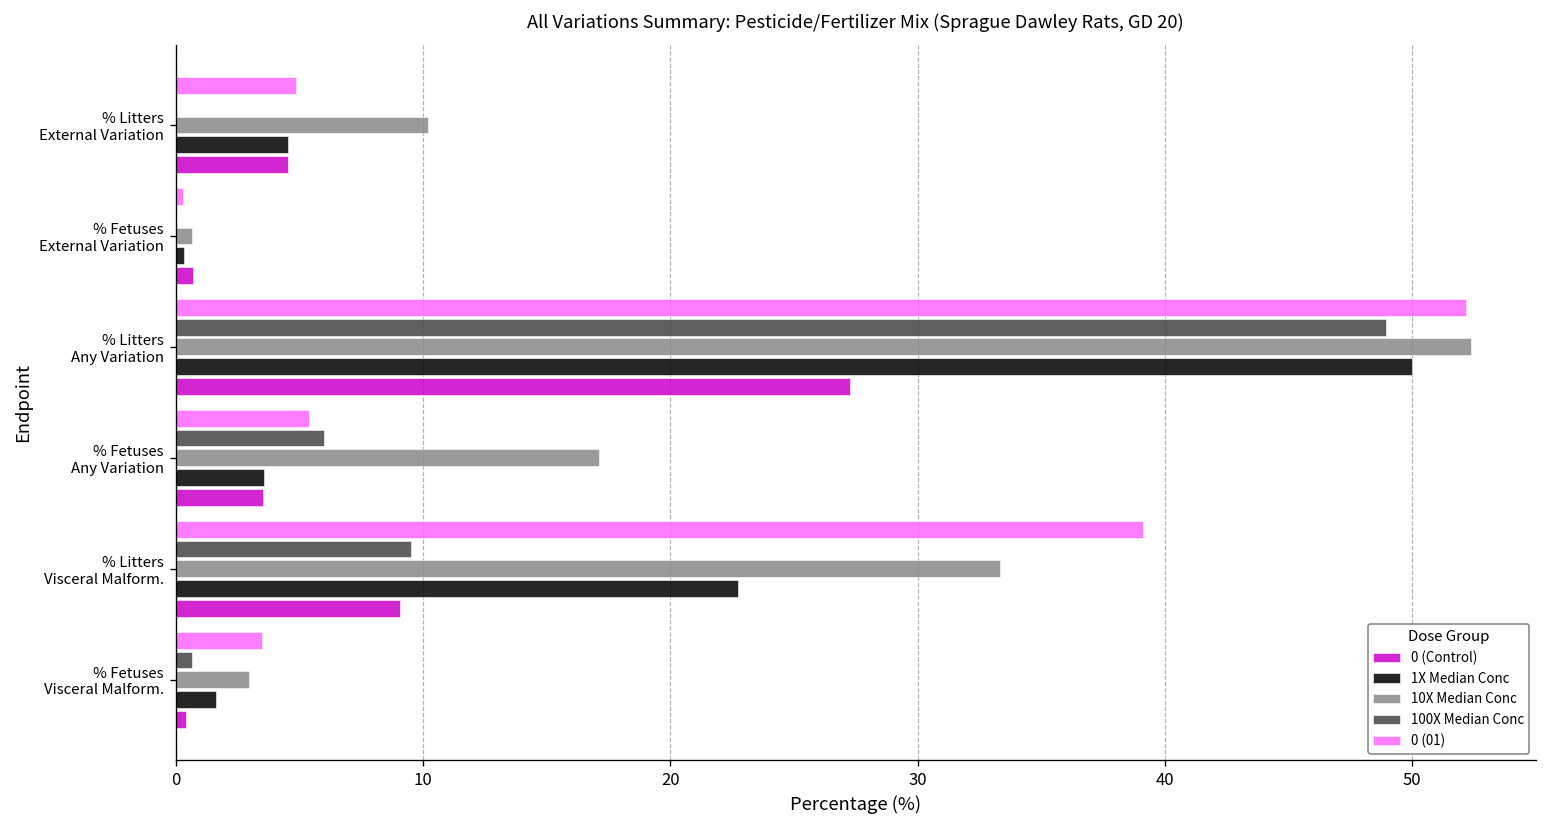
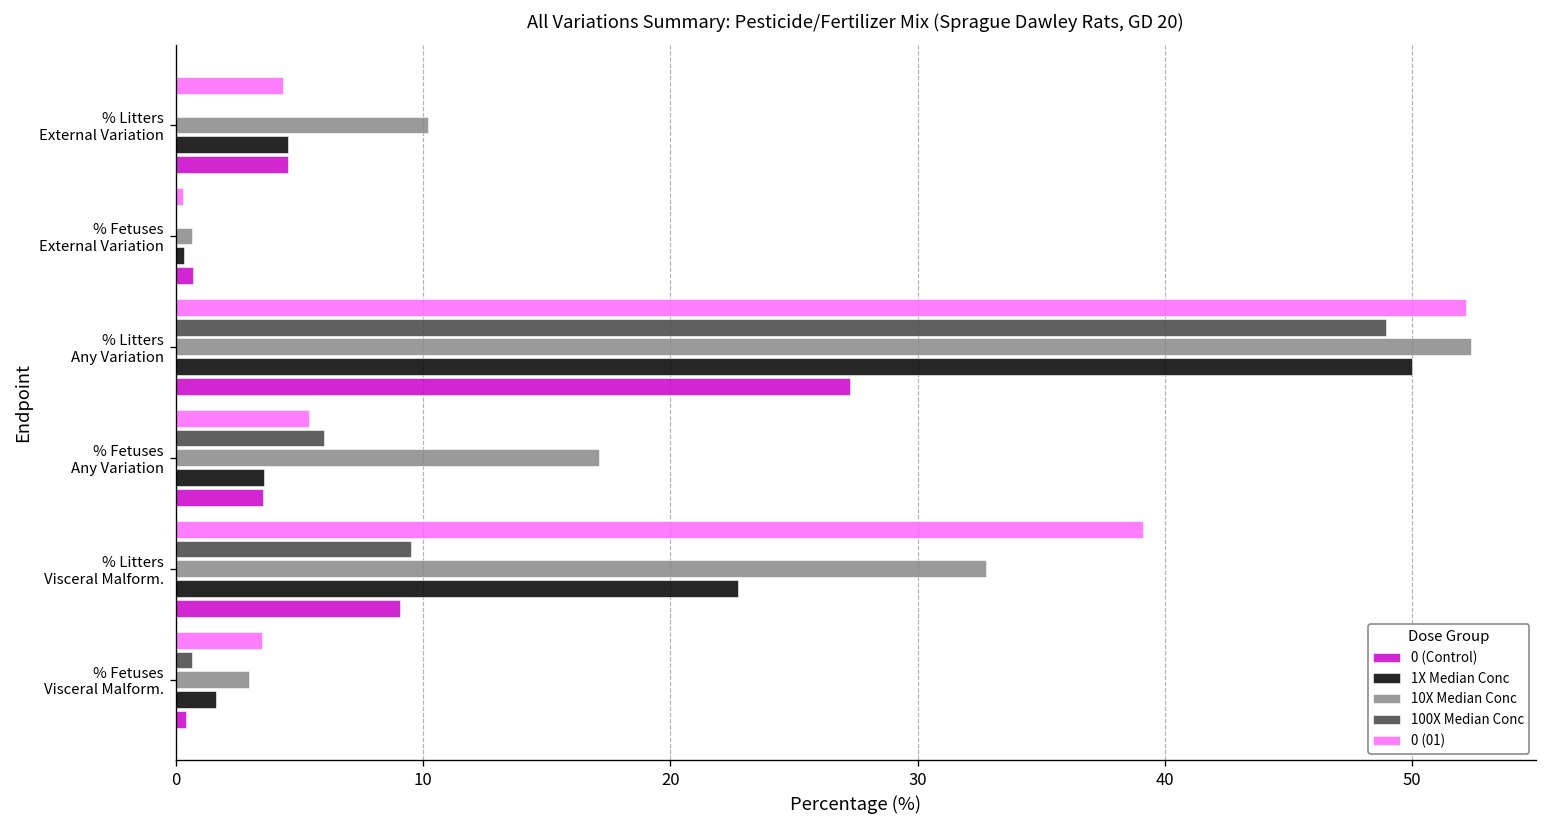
0 (01), % Litters External Variation: 4.9 -> 4.4
10X Median Conc, % Litters Visceral Malform.: 33.3 -> 32.8
